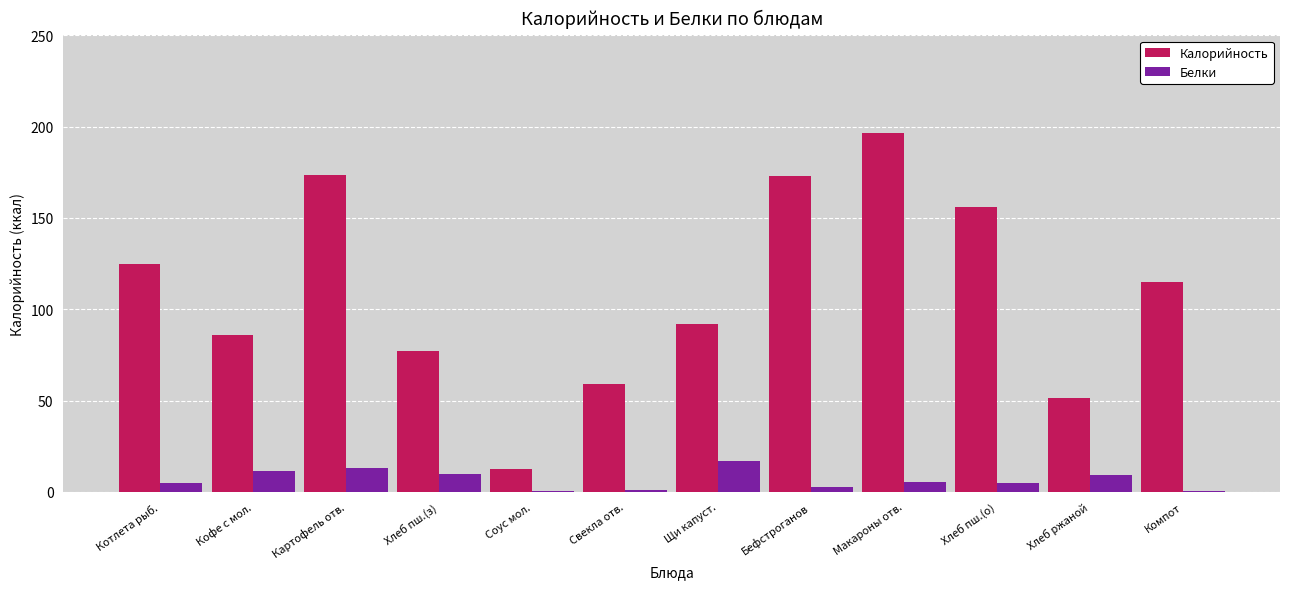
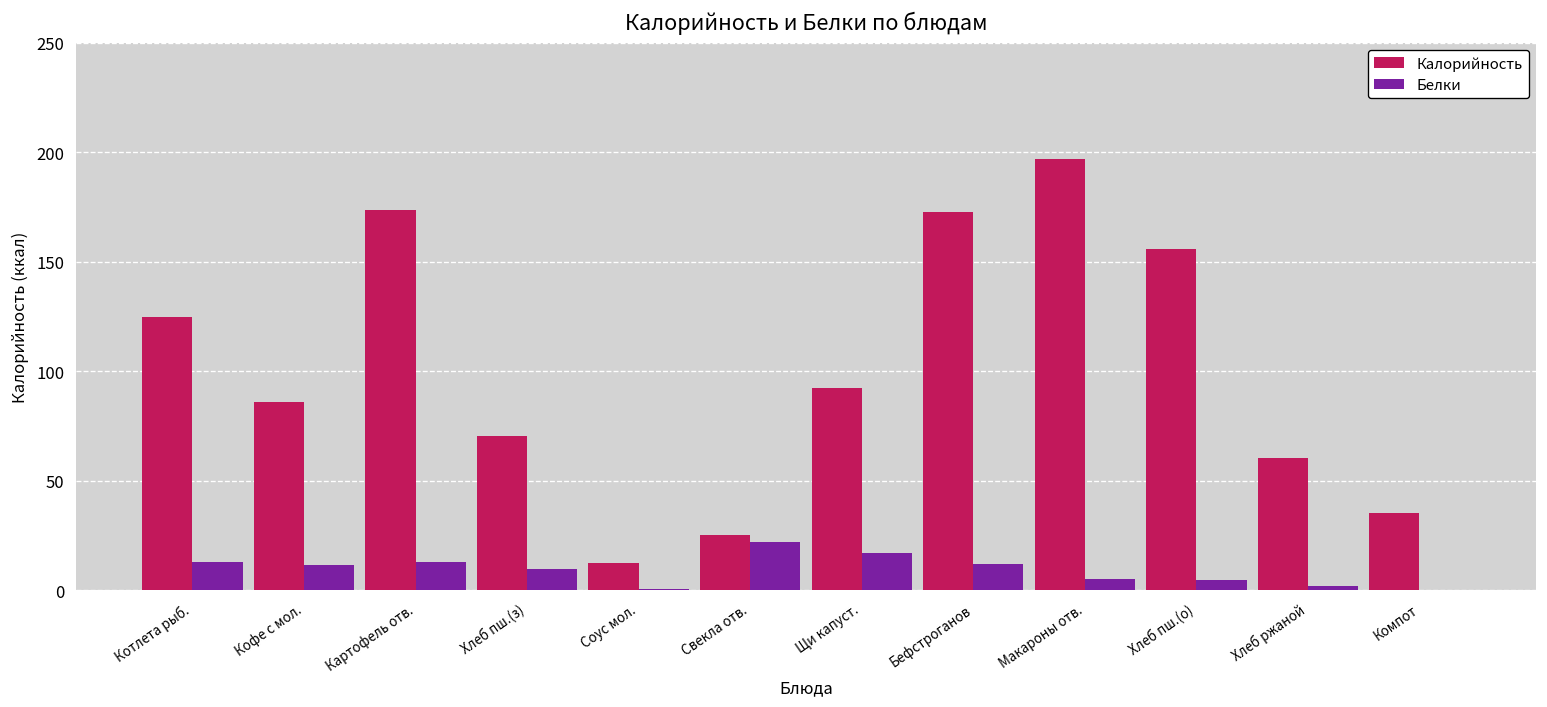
Белки, Котлета рыб.: 5 -> 13
Калорийность, Хлеб пш.(з): 77 -> 70
Калорийность, Свекла отв.: 59 -> 25
Белки, Свекла отв.: 1 -> 22
Белки, Бефстроганов: 3 -> 12
Калорийность, Хлеб ржаной: 51 -> 60
Белки, Хлеб ржаной: 9 -> 2
Калорийность, Компот: 115 -> 35
